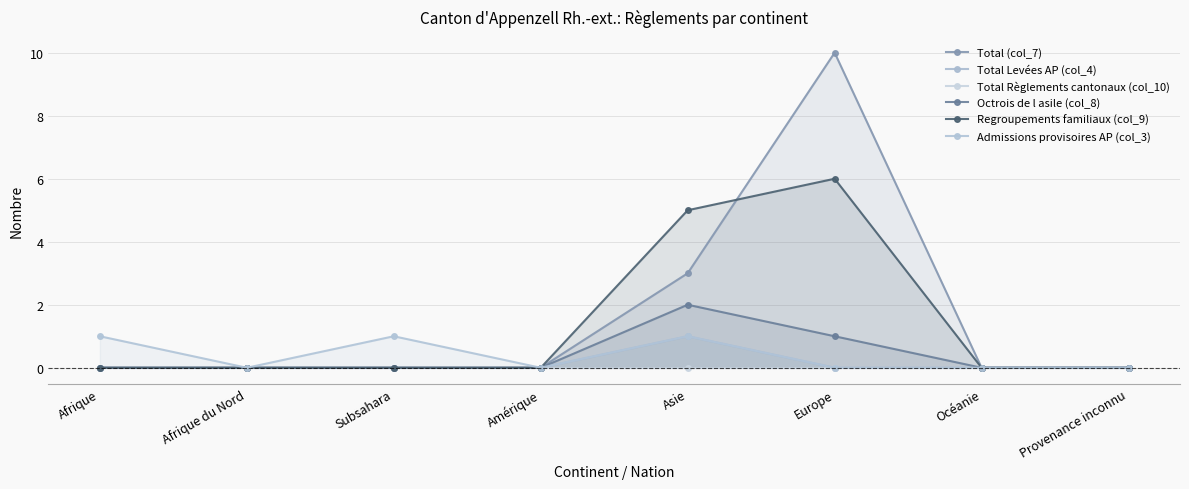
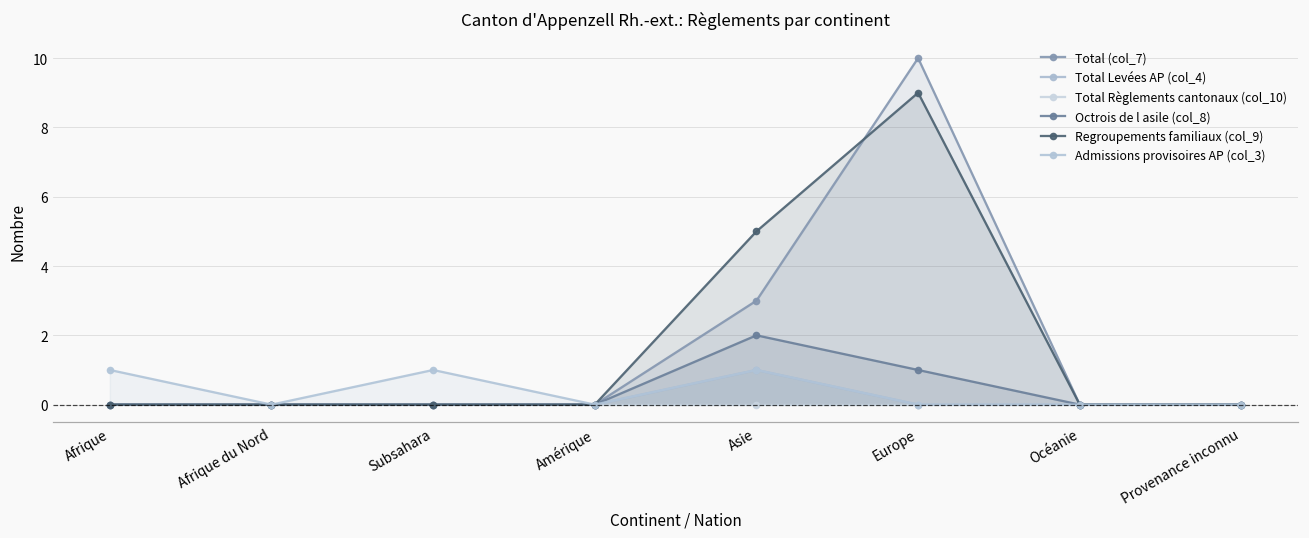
Regroupements familiaux (col_9), Europe: 6 -> 9
